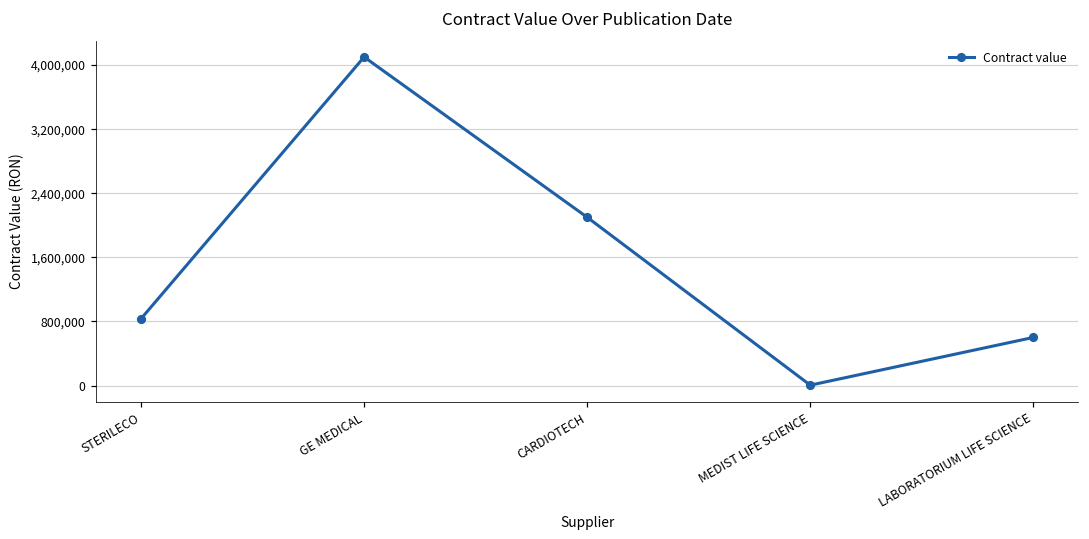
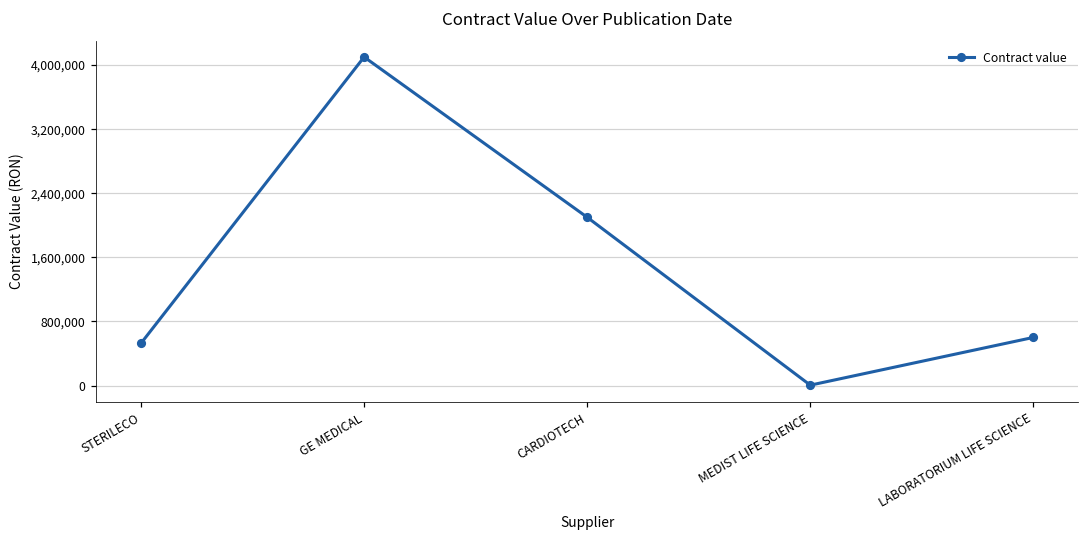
STERILECO: 800,000 -> 500,000
